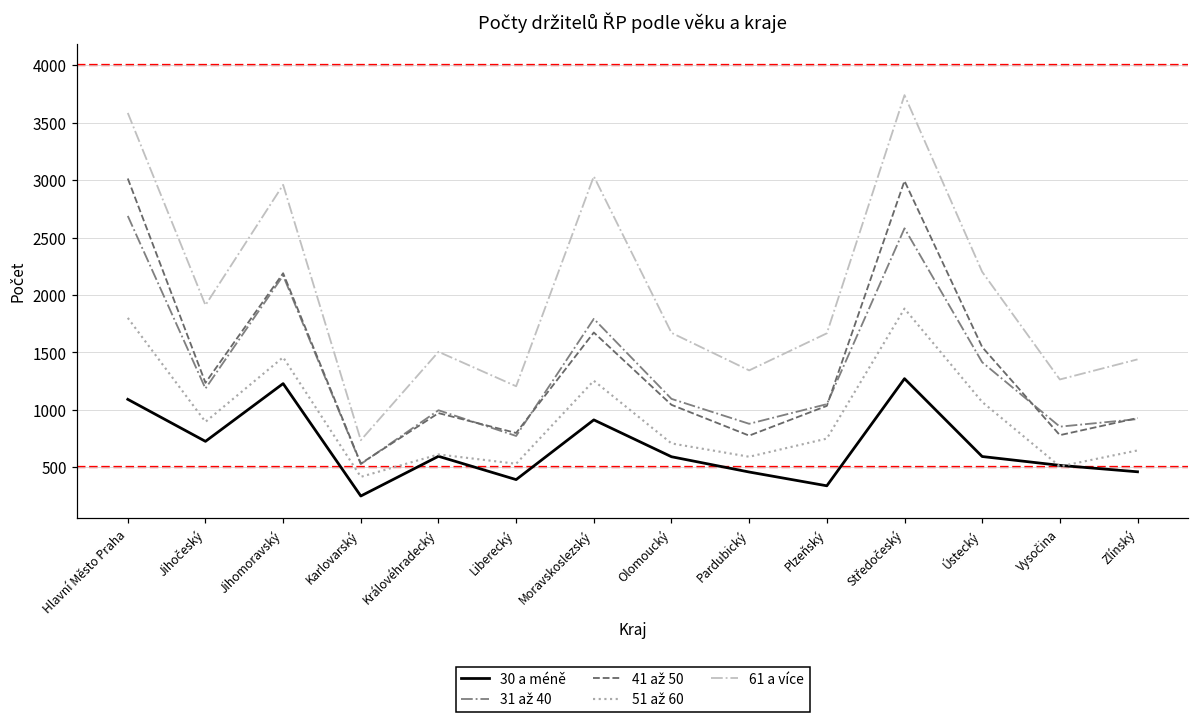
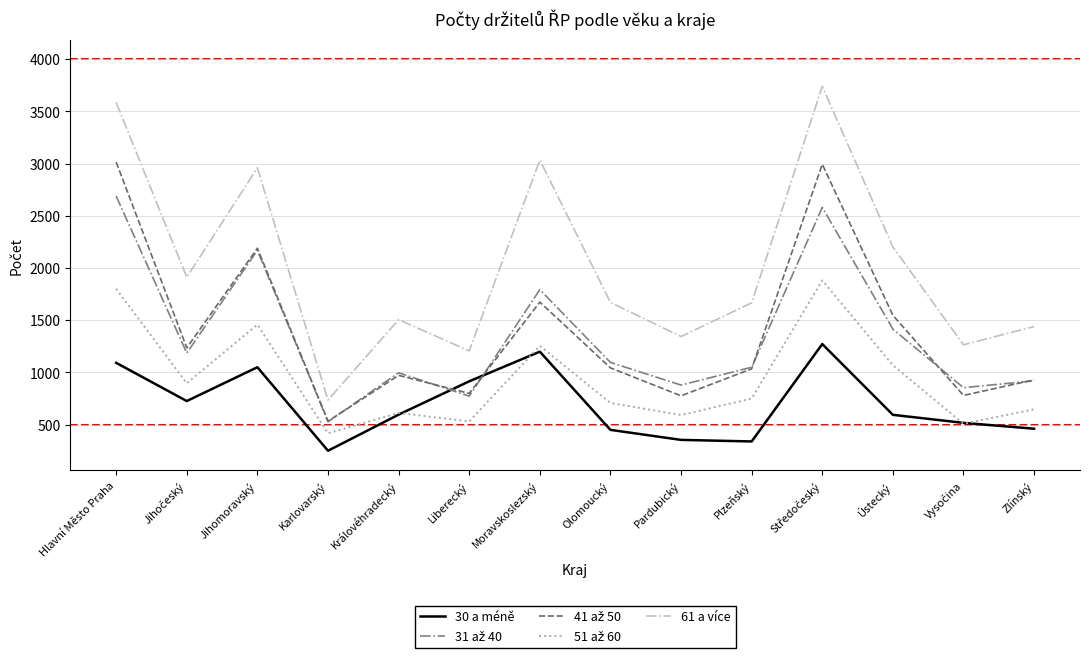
30 a méně, Jihomoravský: 1230 -> 1050
30 a méně, Liberecký: 390 -> 920
30 a méně, Moravskoslezský: 910 -> 1200
30 a méně, Olomoucký: 590 -> 450
30 a méně, Pardubický: 460 -> 350
